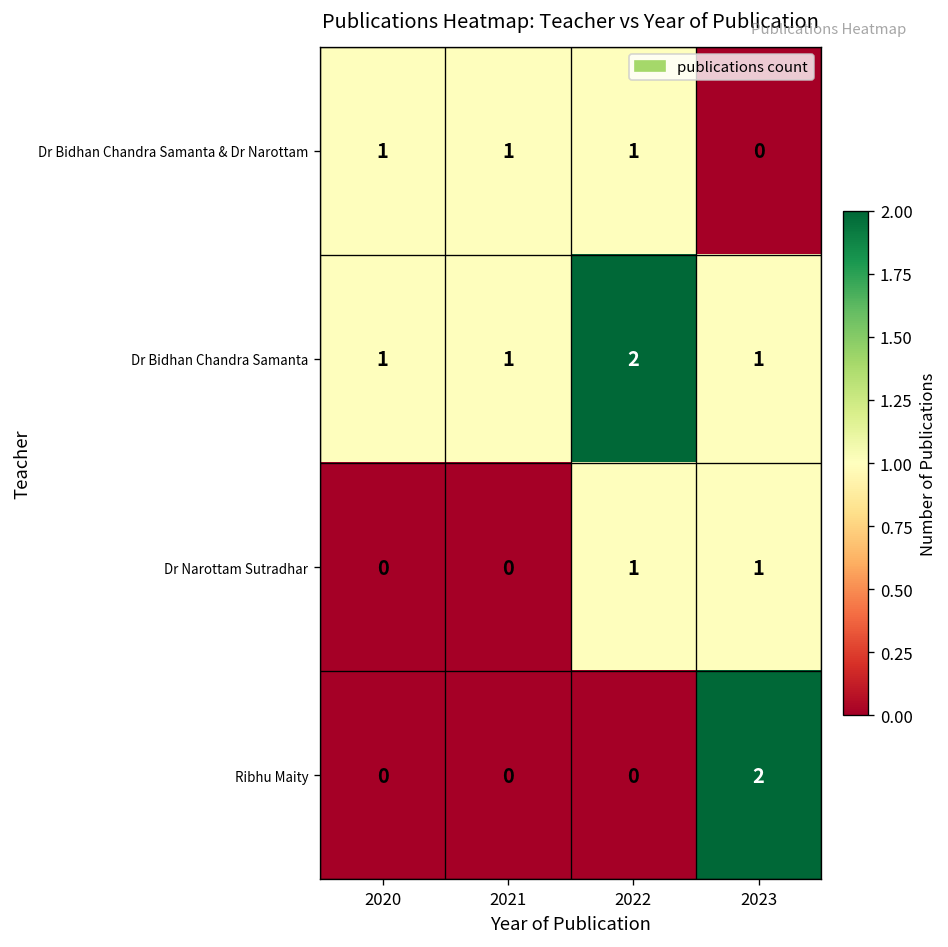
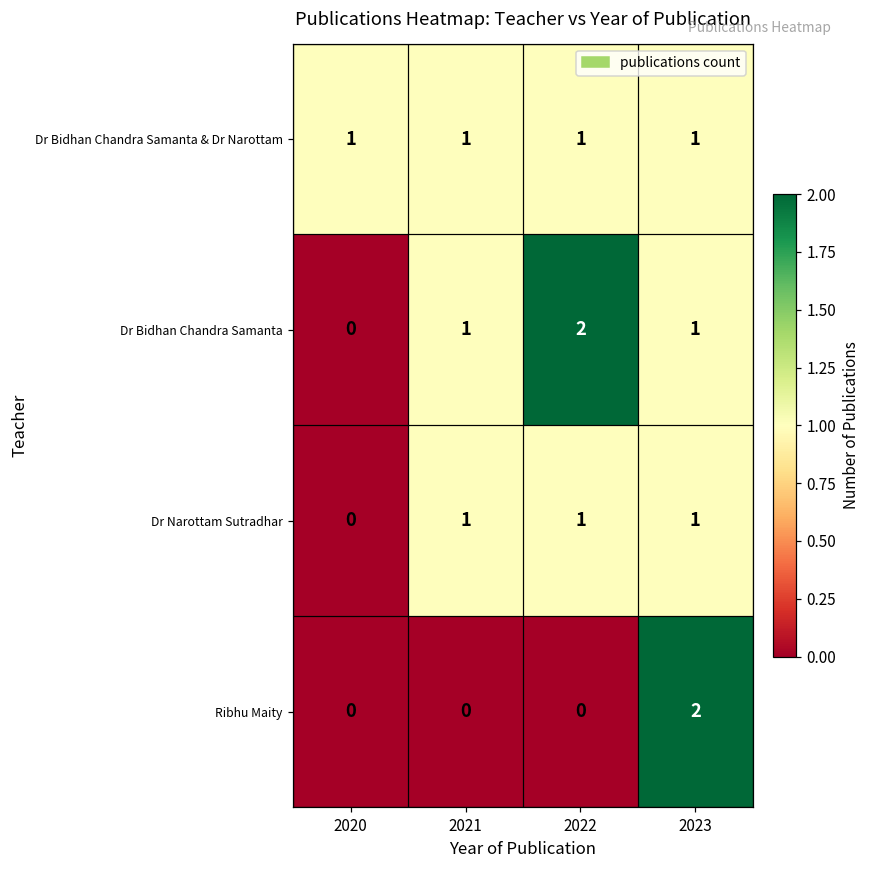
Dr Bidhan Chandra Samanta & Dr Narottam, 2023: 0 -> 1
Dr Bidhan Chandra Samanta, 2020: 1 -> 0
Dr Narottam Sutradhar, 2021: 0 -> 1
